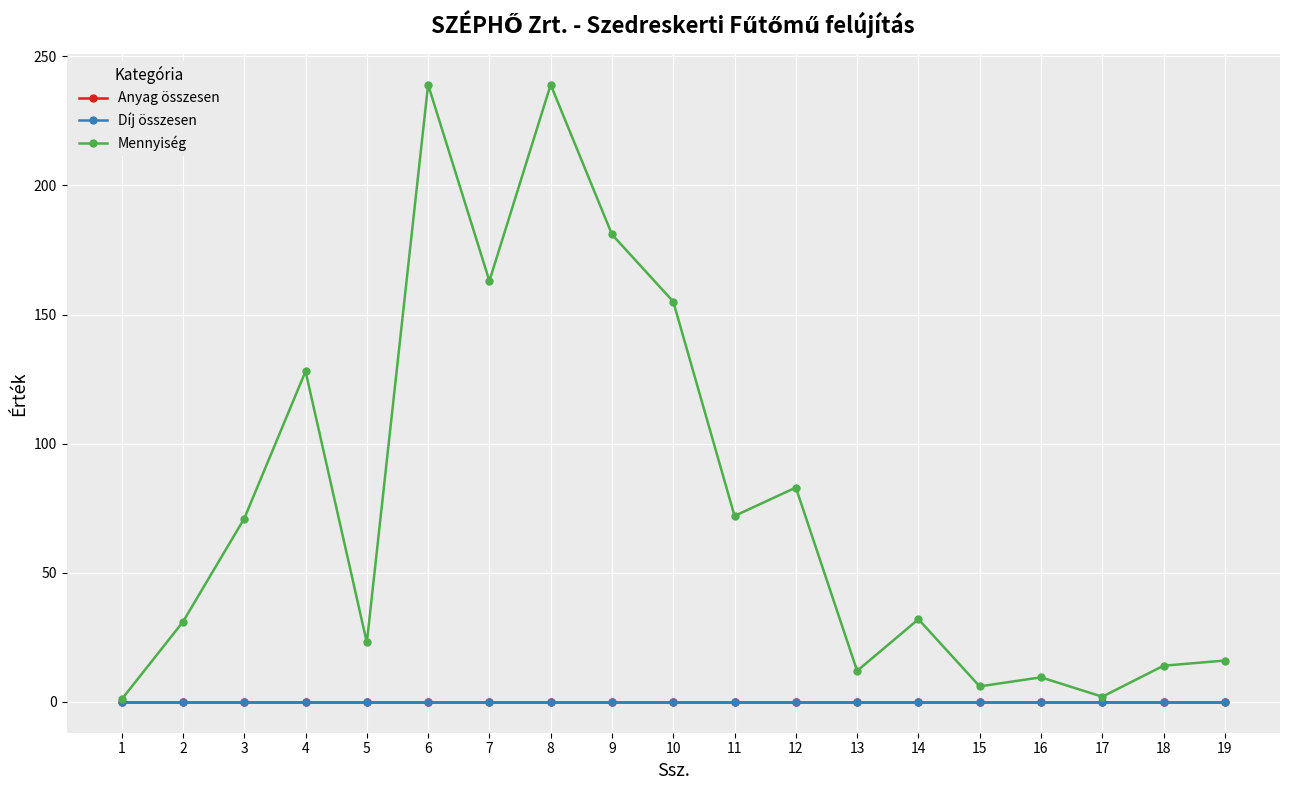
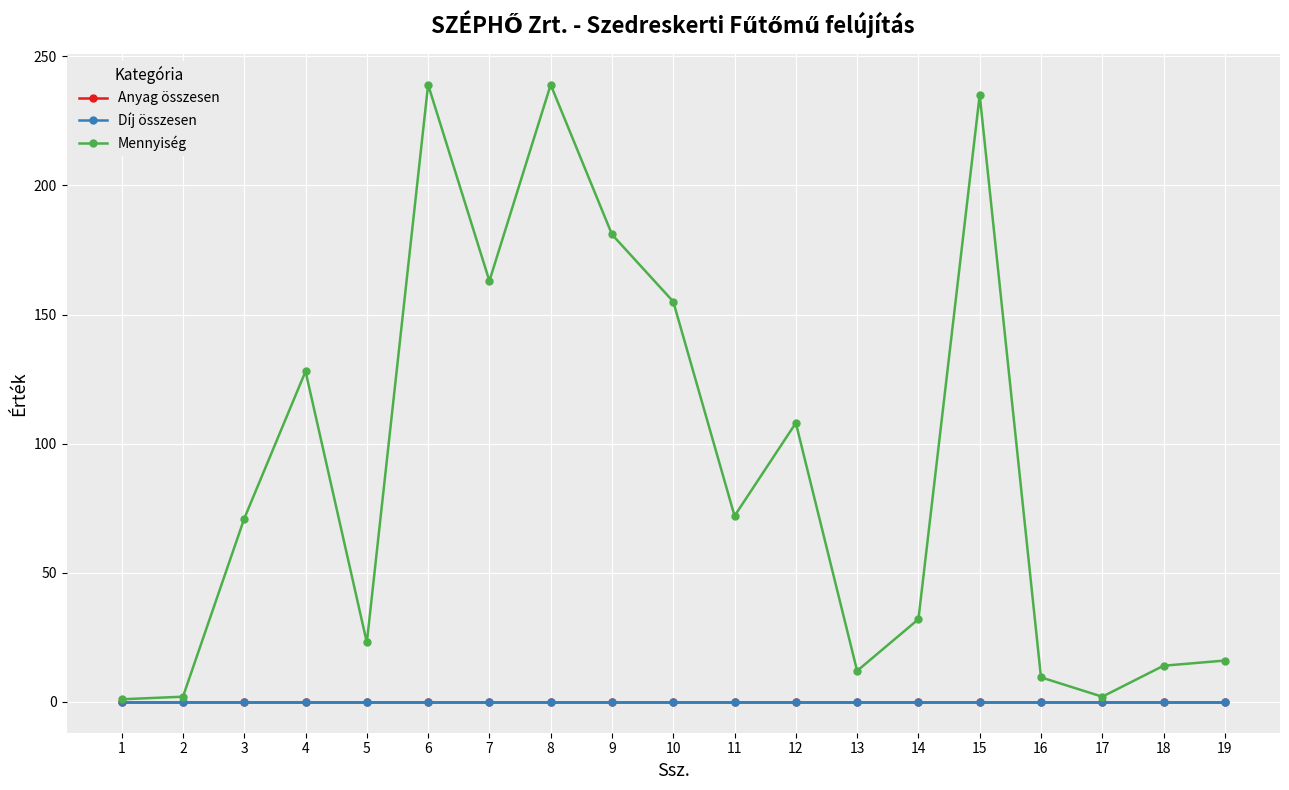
Mennyiség, 2: 31 -> 2
Mennyiség, 12: 83 -> 108
Mennyiség, 15: 6 -> 235
